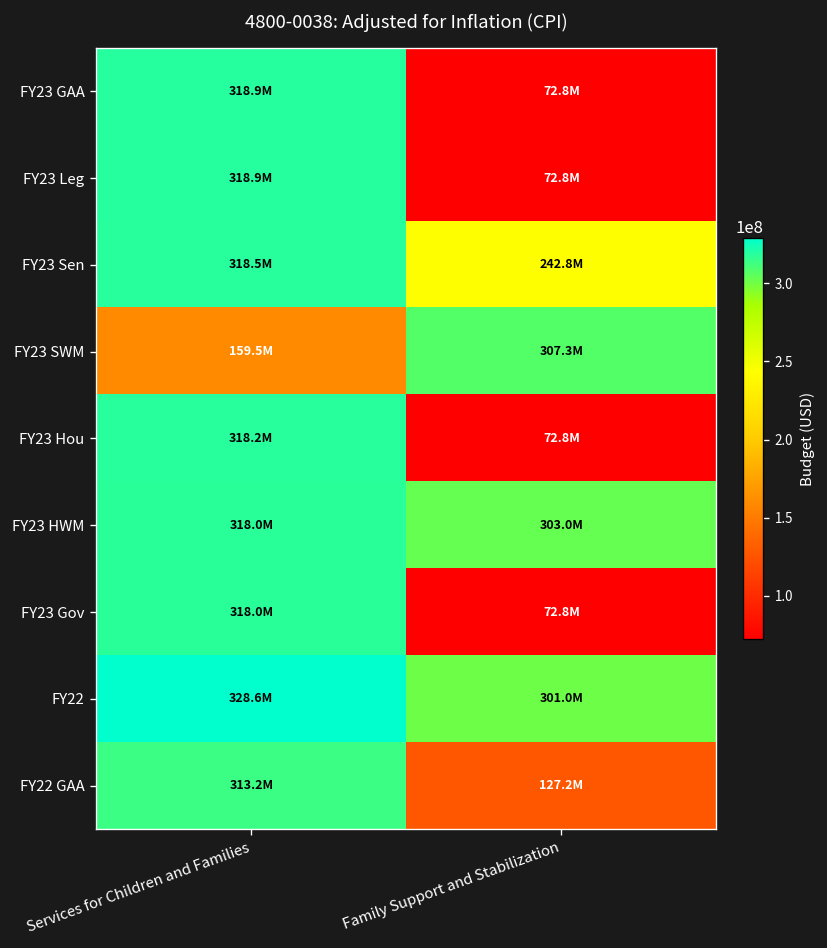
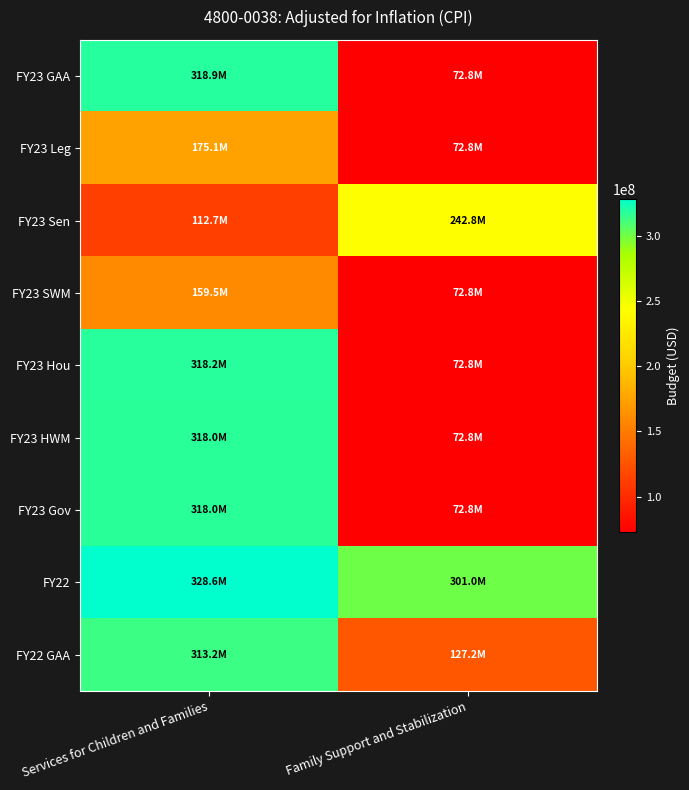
FY23 Leg, Services for Children and Families: 318.9M -> 175.1M
FY23 Sen, Services for Children and Families: 318.5M -> 112.7M
FY23 SWM, Family Support and Stabilization: 307.3M -> 72.8M
FY23 HWM, Family Support and Stabilization: 303.0M -> 72.8M
